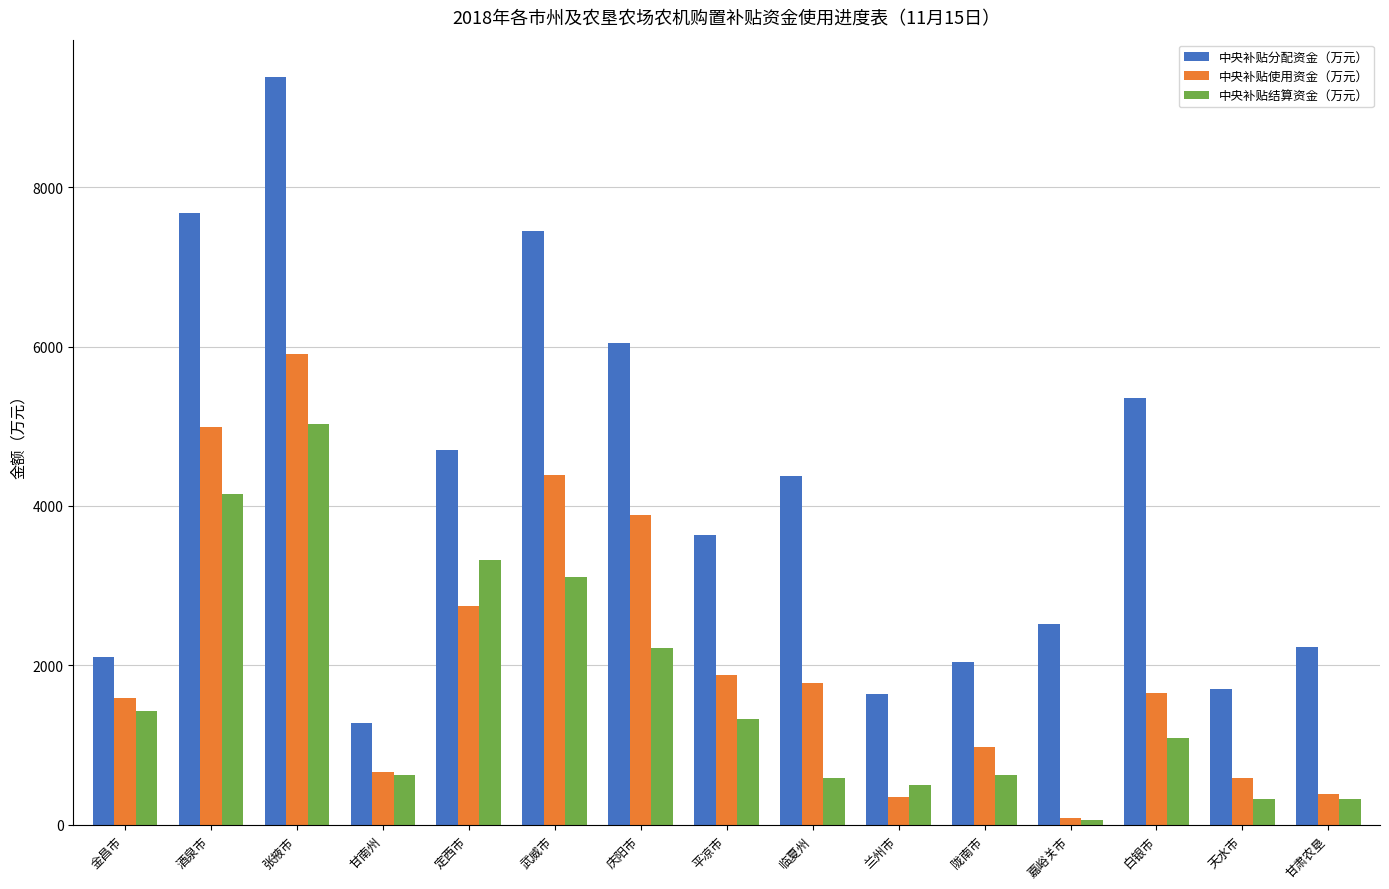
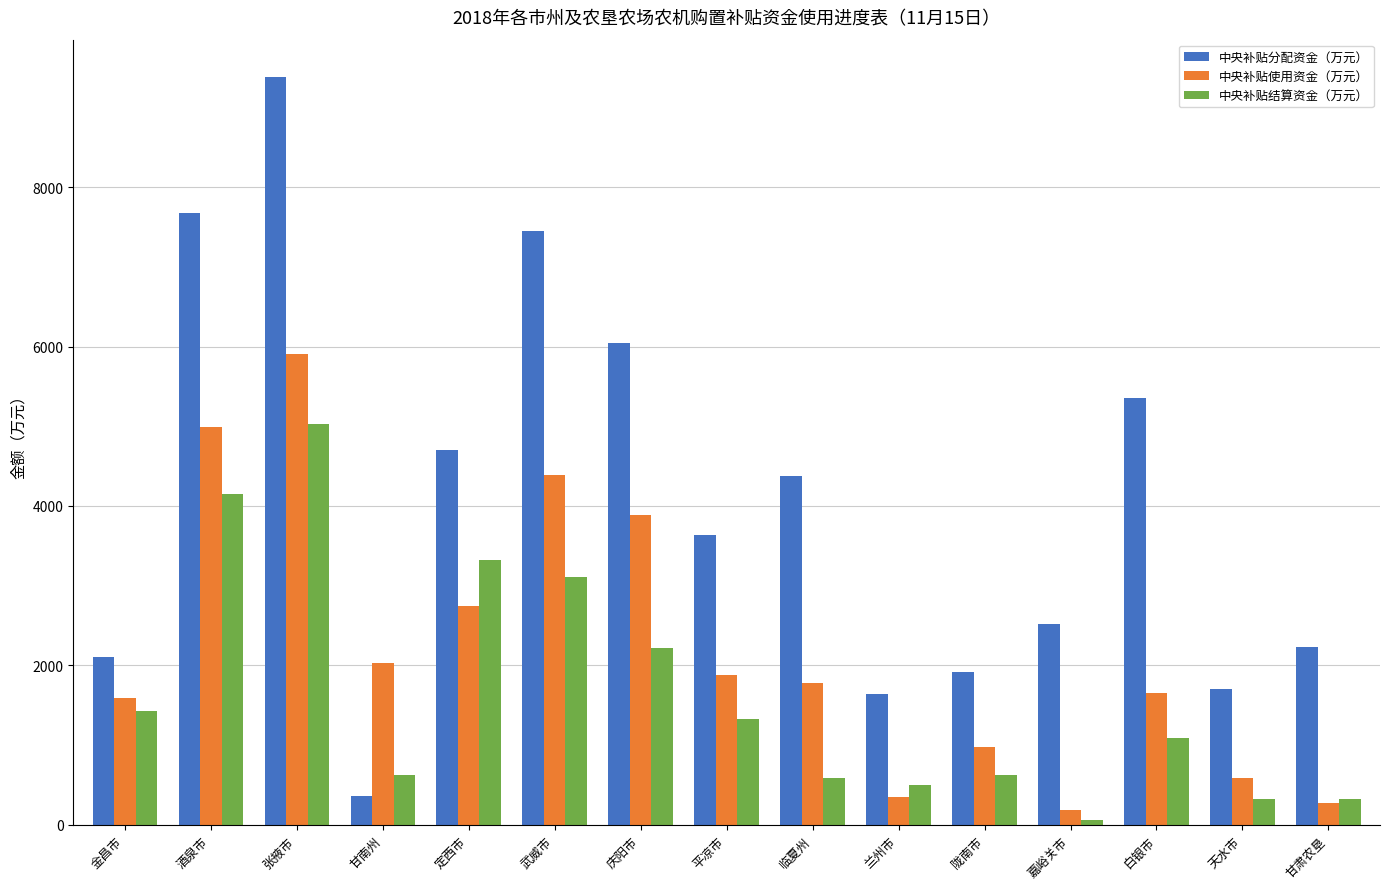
中央补贴分配资金（万元）, 甘南州: 1300 -> 400
中央补贴使用资金（万元）, 甘南州: 700 -> 2000
中央补贴分配资金（万元）, 陇南市: 2000 -> 1900
中央补贴使用资金（万元）, 嘉峪关市: 100 -> 200
中央补贴使用资金（万元）, 甘肃农垦: 400 -> 300
